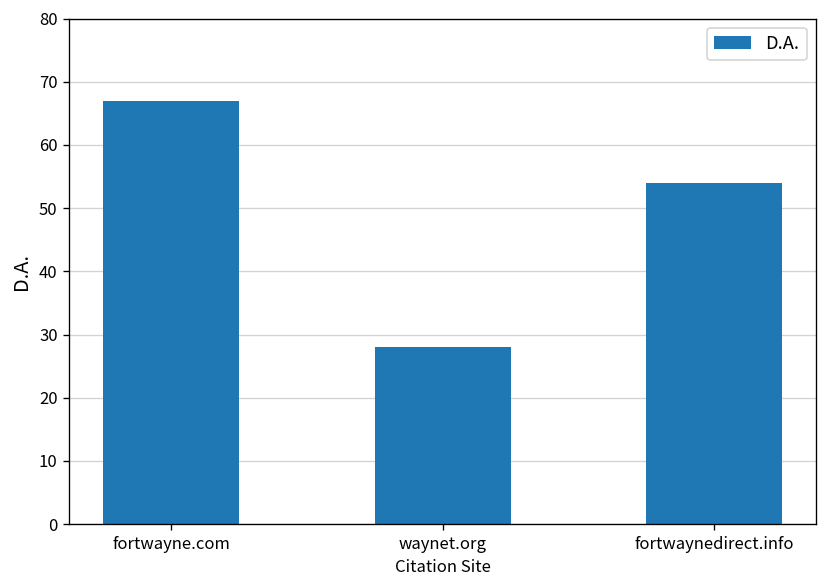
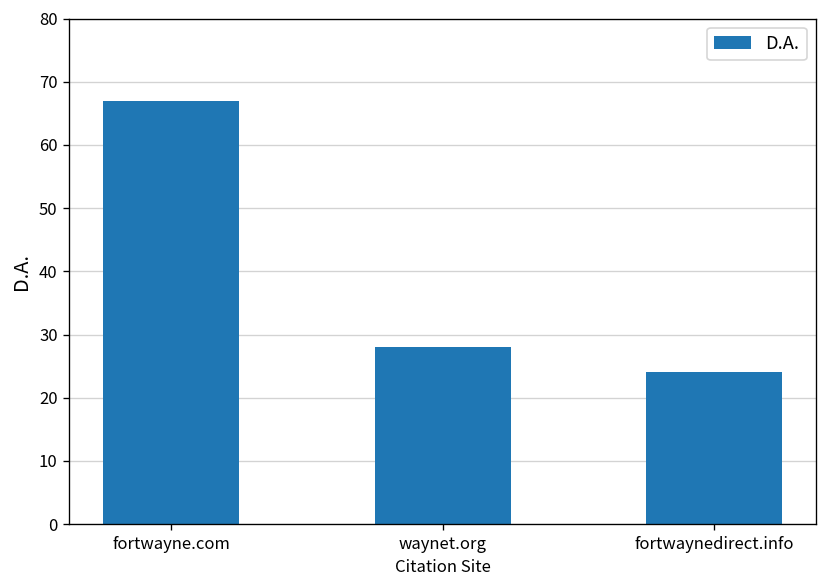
fortwaynedirect.info: 54 -> 24
